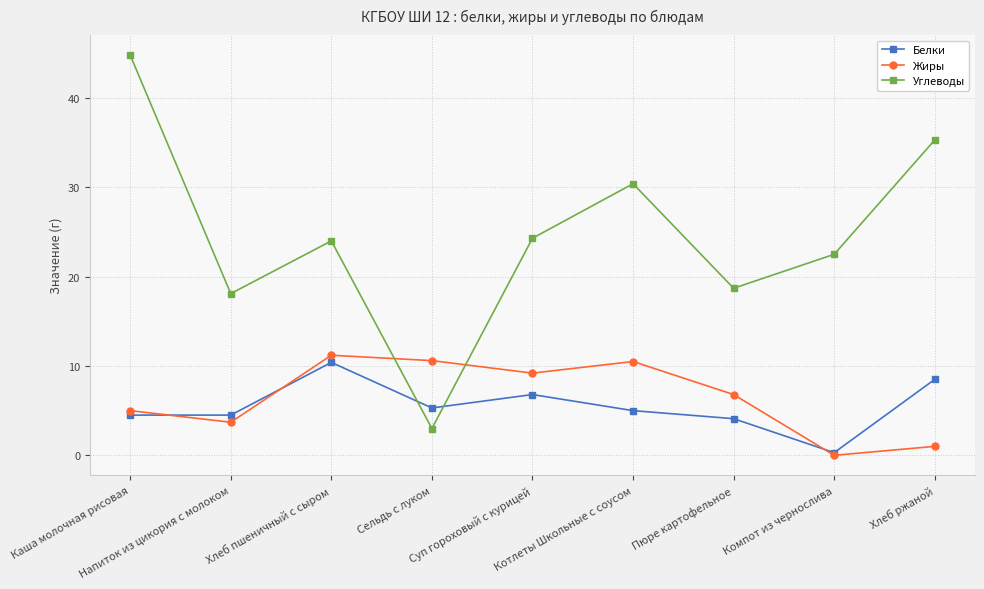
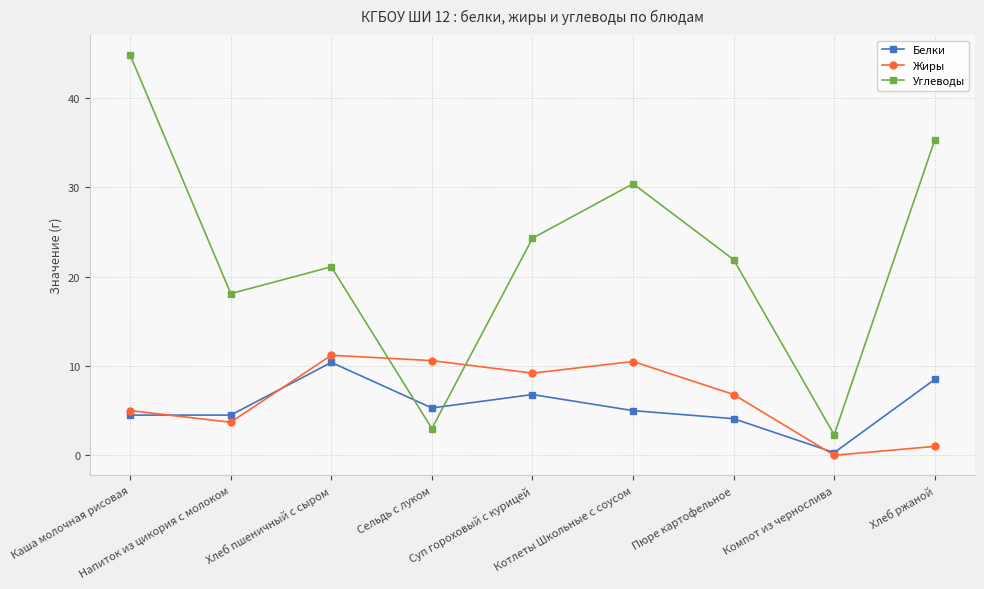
Углеводы, Хлеб пшеничный с сыром: 24 -> 21
Углеводы, Пюре картофельное: 19 -> 22
Углеводы, Компот из чернослива: 23 -> 2
